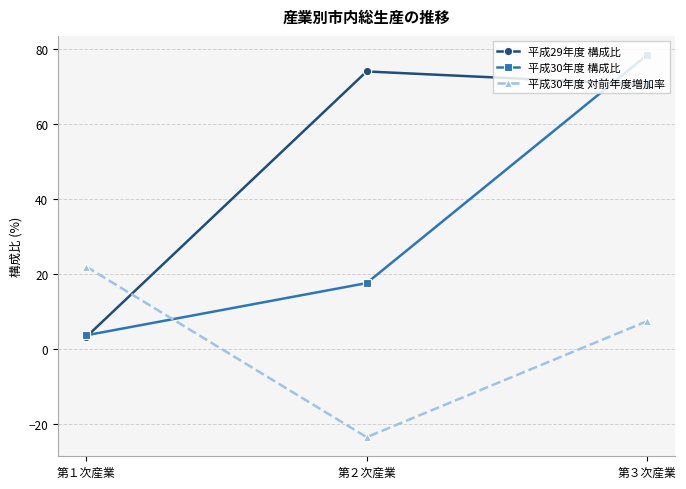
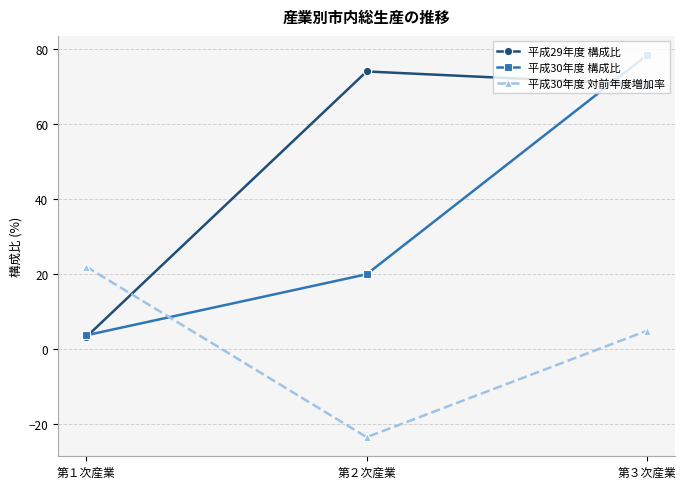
平成30年度 構成比, 第２次産業: 18 -> 20
平成30年度 対前年度増加率, 第３次産業: 8 -> 5
